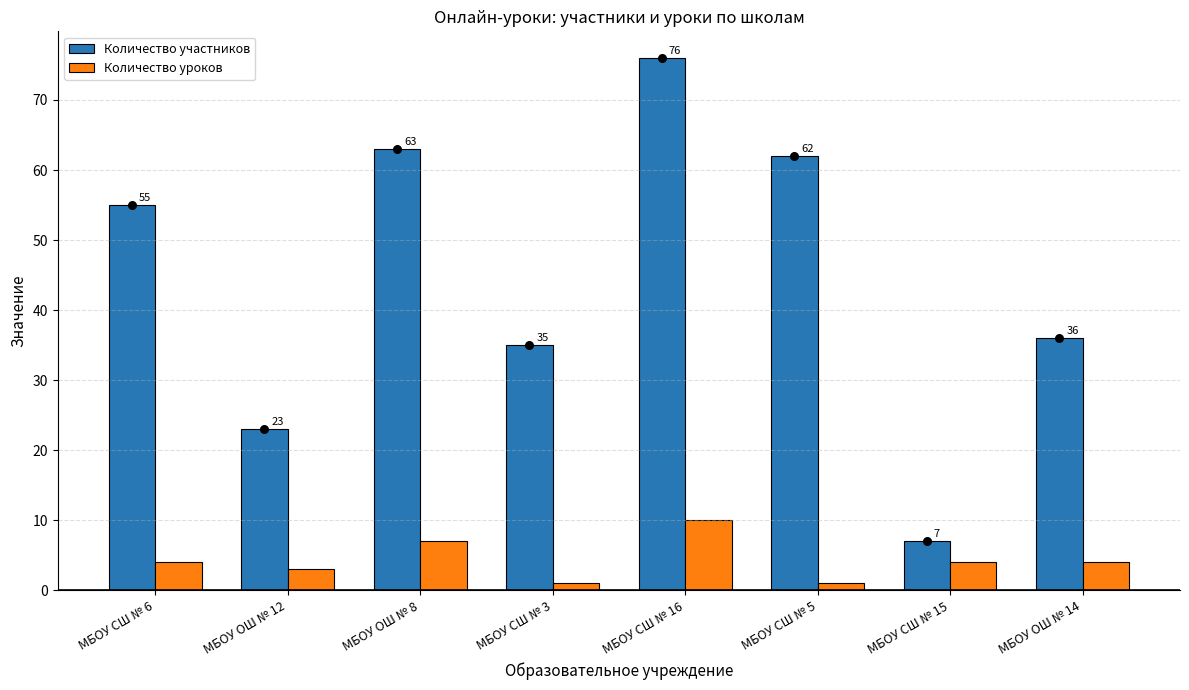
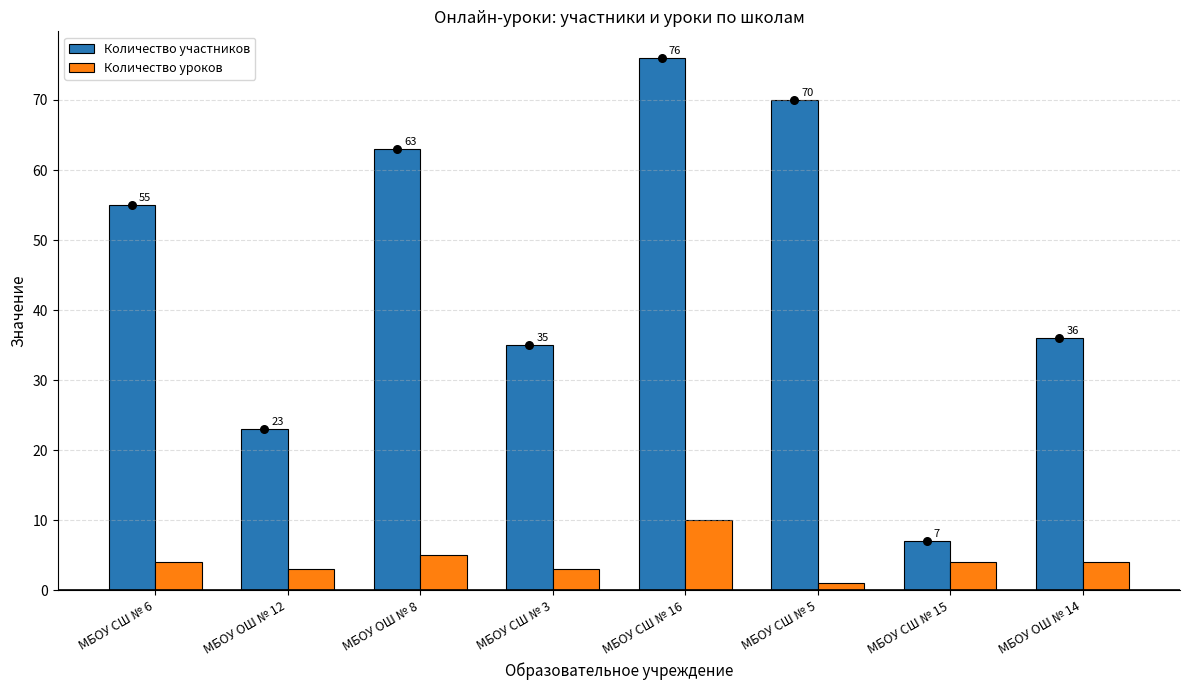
Количество уроков, МБОУ ОШ № 8: 7 -> 5
Количество уроков, МБОУ СШ № 3: 1 -> 3
Количество участников, МБОУ СШ № 5: 62 -> 70
